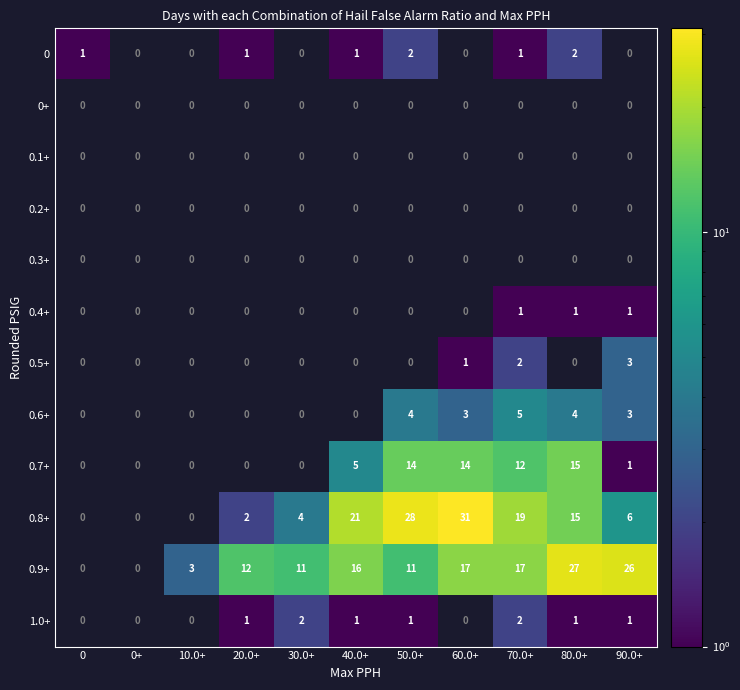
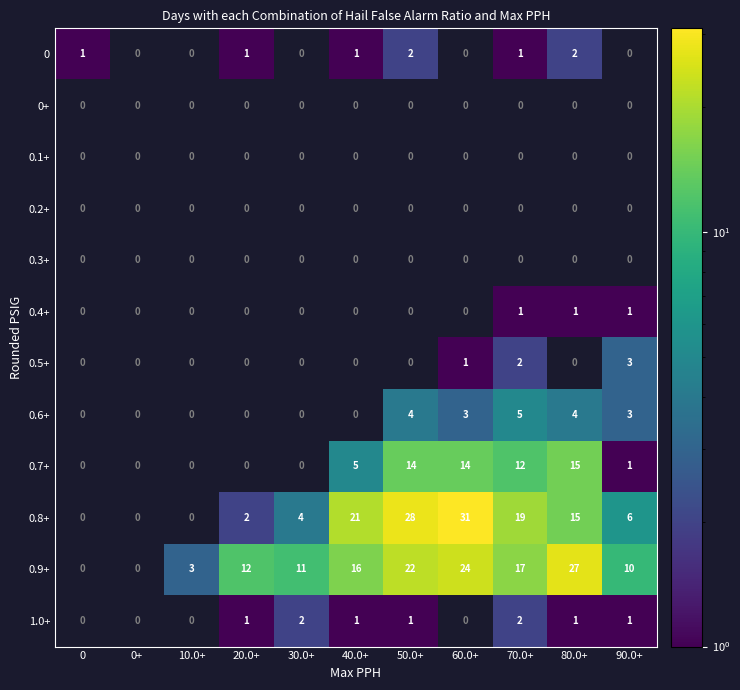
0.9+, 50.0+: 11 -> 22
0.9+, 60.0+: 17 -> 24
0.9+, 90.0+: 26 -> 10
